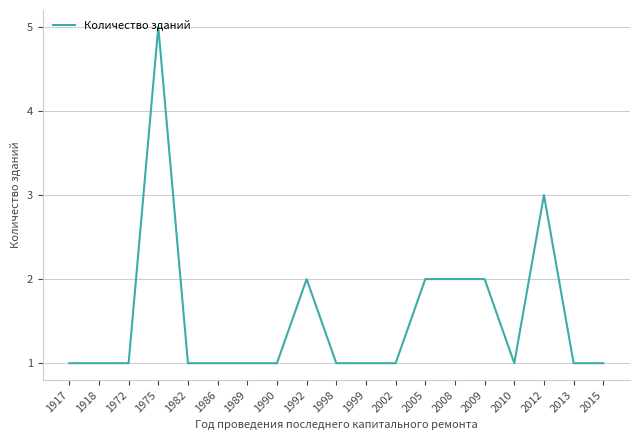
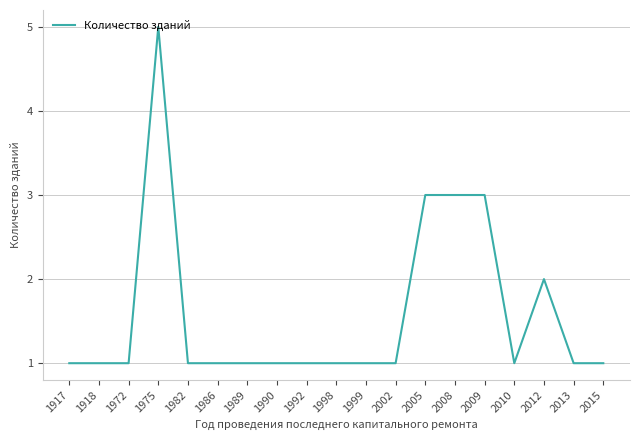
1992: 2 -> 1
2005: 2 -> 3
2008: 2 -> 3
2009: 2 -> 3
2012: 3 -> 2
